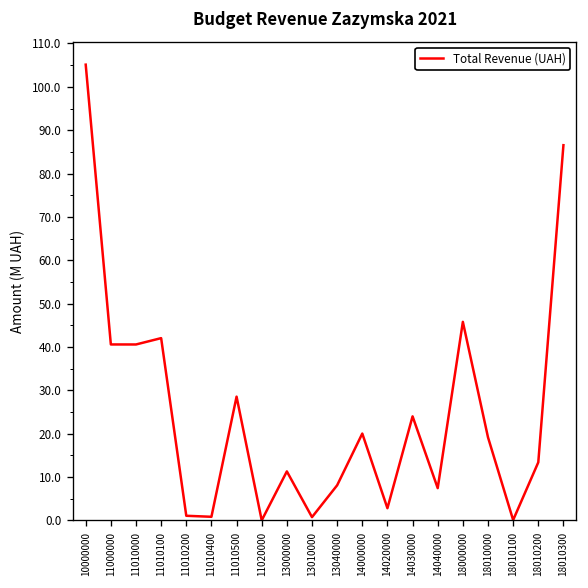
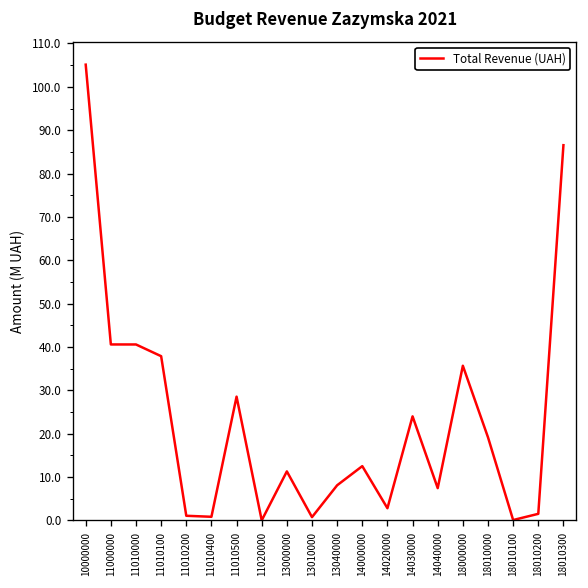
11010100: 42 -> 38
14000000: 20 -> 13
18000000: 46 -> 36
18010200: 13 -> 2
